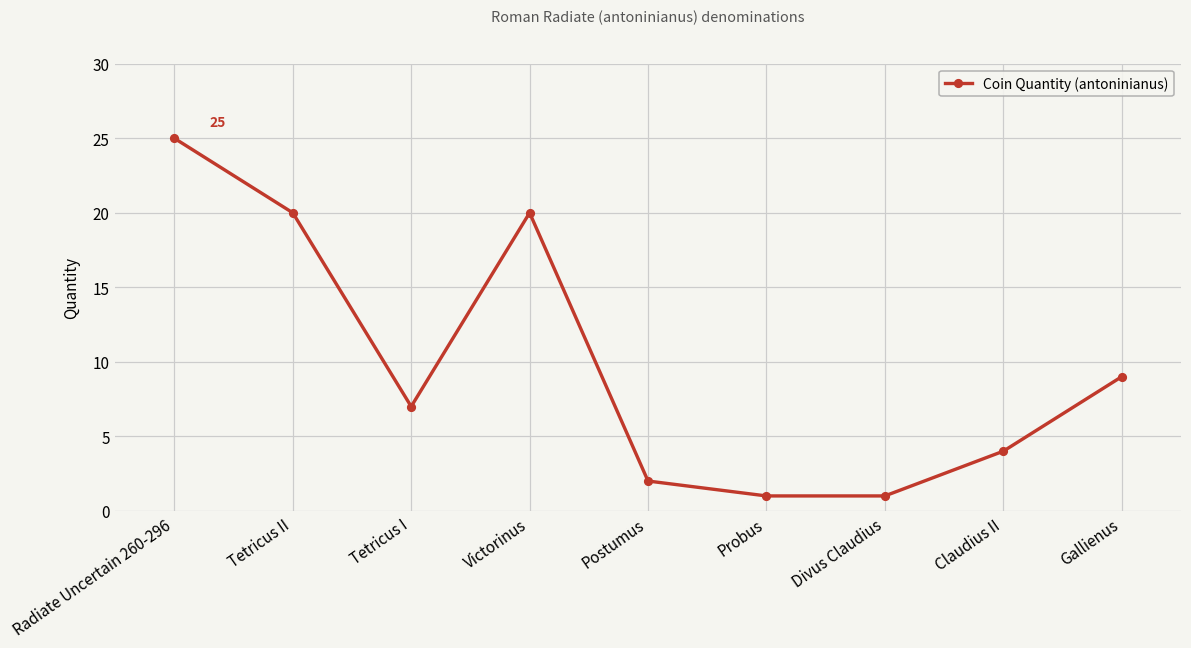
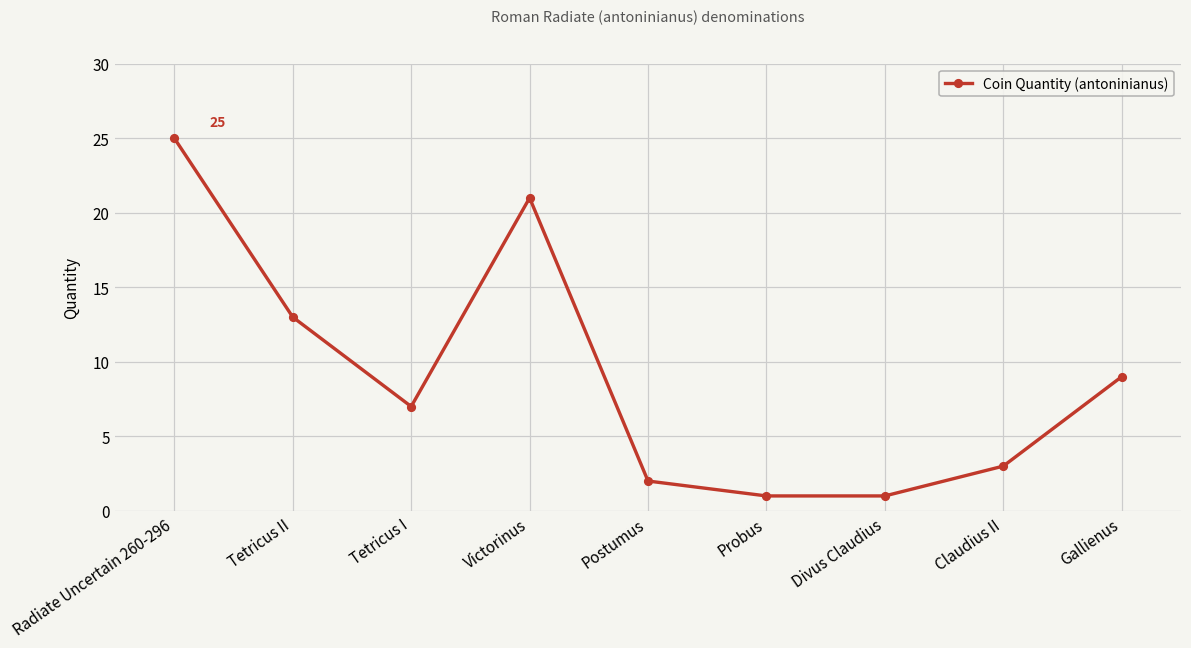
Tetricus II: 20 -> 13
Victorinus: 20 -> 21
Claudius II: 4 -> 3
